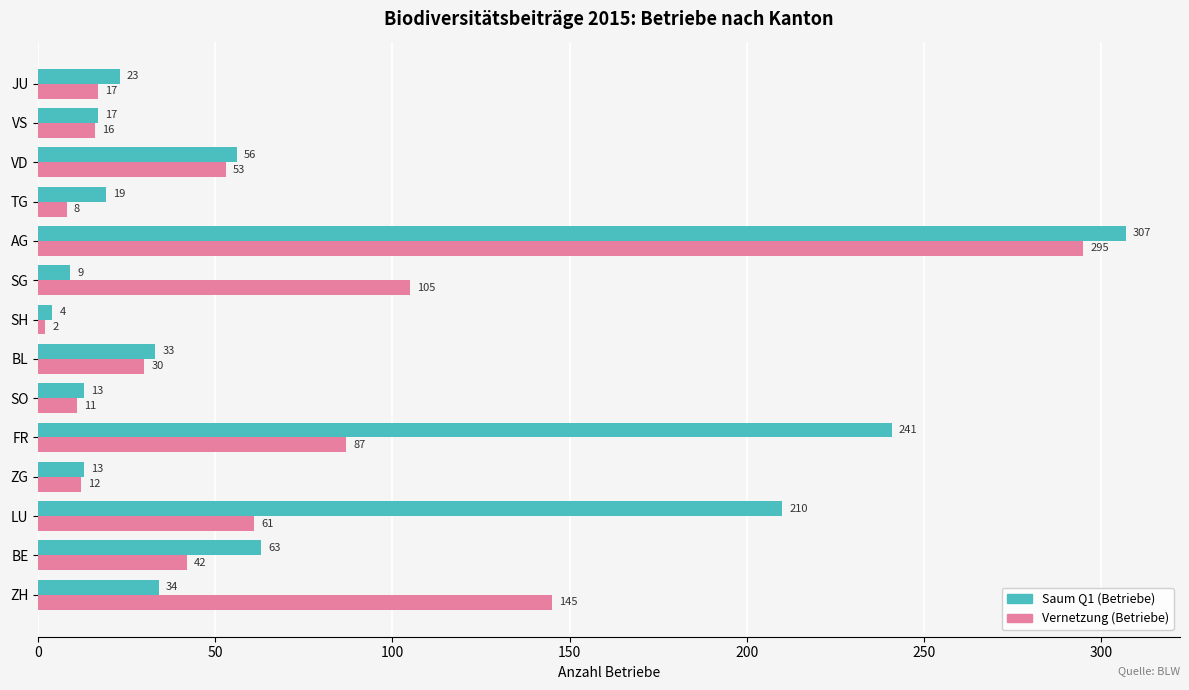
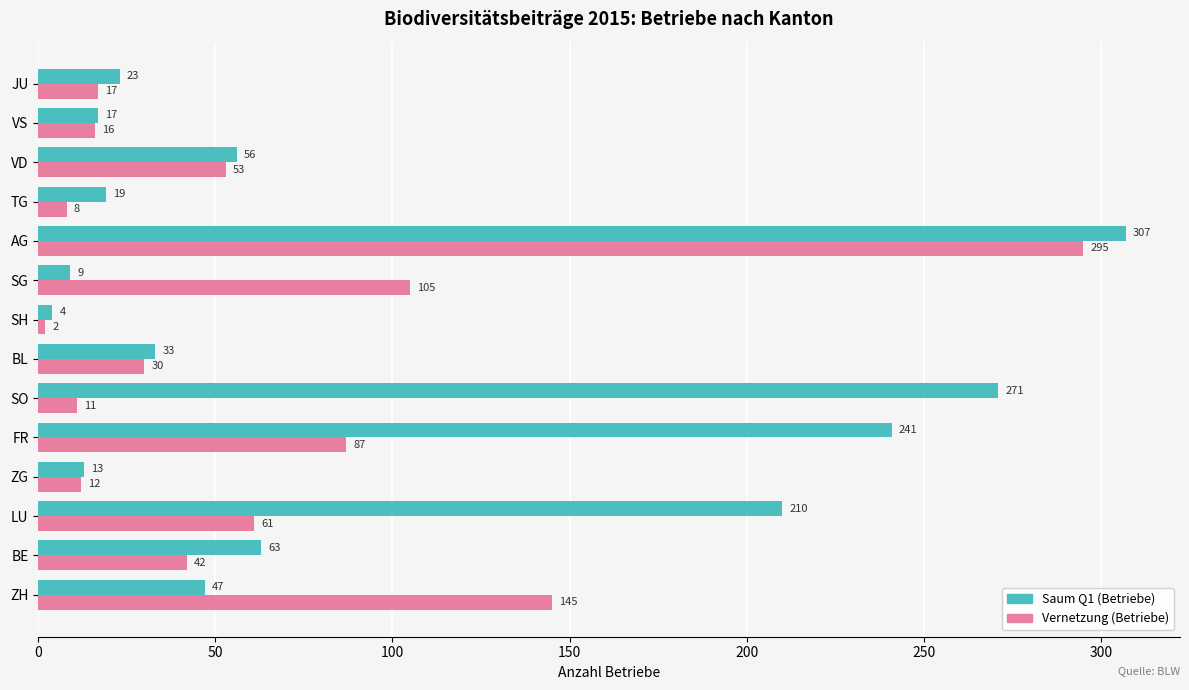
Saum Q1 (Betriebe), SO: 13 -> 271
Saum Q1 (Betriebe), ZH: 34 -> 47
